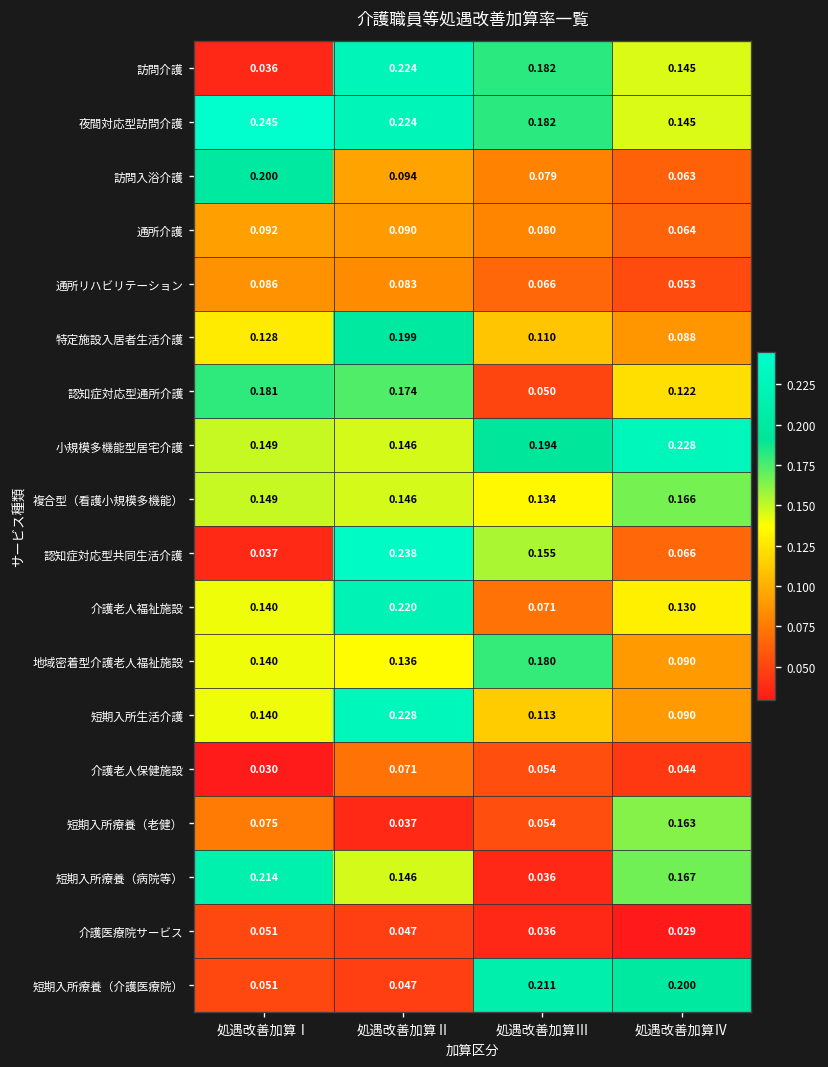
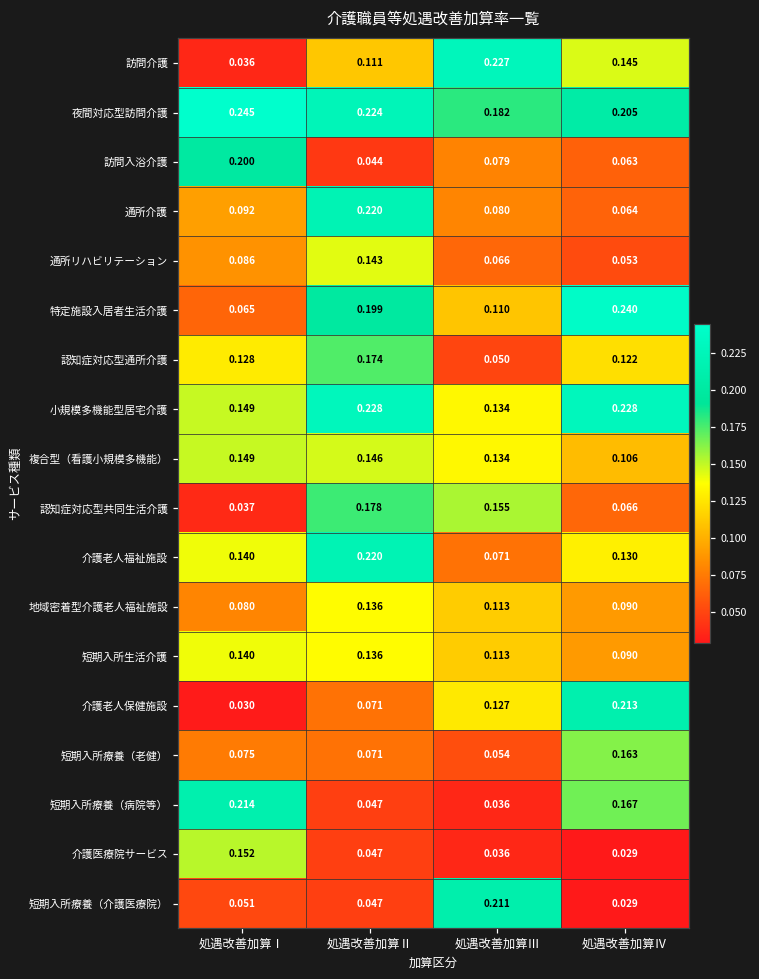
訪問介護, 処遇改善加算Ⅱ: 0.224 -> 0.111
訪問介護, 処遇改善加算Ⅲ: 0.182 -> 0.227
夜間対応型訪問介護, 処遇改善加算Ⅳ: 0.145 -> 0.205
訪問入浴介護, 処遇改善加算Ⅱ: 0.094 -> 0.044
通所介護, 処遇改善加算Ⅱ: 0.090 -> 0.220
通所リハビリテーション, 処遇改善加算Ⅱ: 0.083 -> 0.143
特定施設入居者生活介護, 処遇改善加算Ⅰ: 0.128 -> 0.065
特定施設入居者生活介護, 処遇改善加算Ⅳ: 0.088 -> 0.240
認知症対応型通所介護, 処遇改善加算Ⅰ: 0.181 -> 0.128
小規模多機能型居宅介護, 処遇改善加算Ⅱ: 0.146 -> 0.228
小規模多機能型居宅介護, 処遇改善加算Ⅲ: 0.194 -> 0.134
複合型（看護小規模多機能）, 処遇改善加算Ⅳ: 0.166 -> 0.106
認知症対応型共同生活介護, 処遇改善加算Ⅱ: 0.238 -> 0.178
地域密着型介護老人福祉施設, 処遇改善加算Ⅰ: 0.140 -> 0.080
地域密着型介護老人福祉施設, 処遇改善加算Ⅲ: 0.180 -> 0.113
短期入所生活介護, 処遇改善加算Ⅱ: 0.228 -> 0.136
介護老人保健施設, 処遇改善加算Ⅲ: 0.054 -> 0.127
介護老人保健施設, 処遇改善加算Ⅳ: 0.044 -> 0.213
短期入所療養（老健）, 処遇改善加算Ⅱ: 0.037 -> 0.071
短期入所療養（病院等）, 処遇改善加算Ⅱ: 0.146 -> 0.047
介護医療院サービス, 処遇改善加算Ⅰ: 0.051 -> 0.152
短期入所療養（介護医療院）, 処遇改善加算Ⅳ: 0.200 -> 0.029
